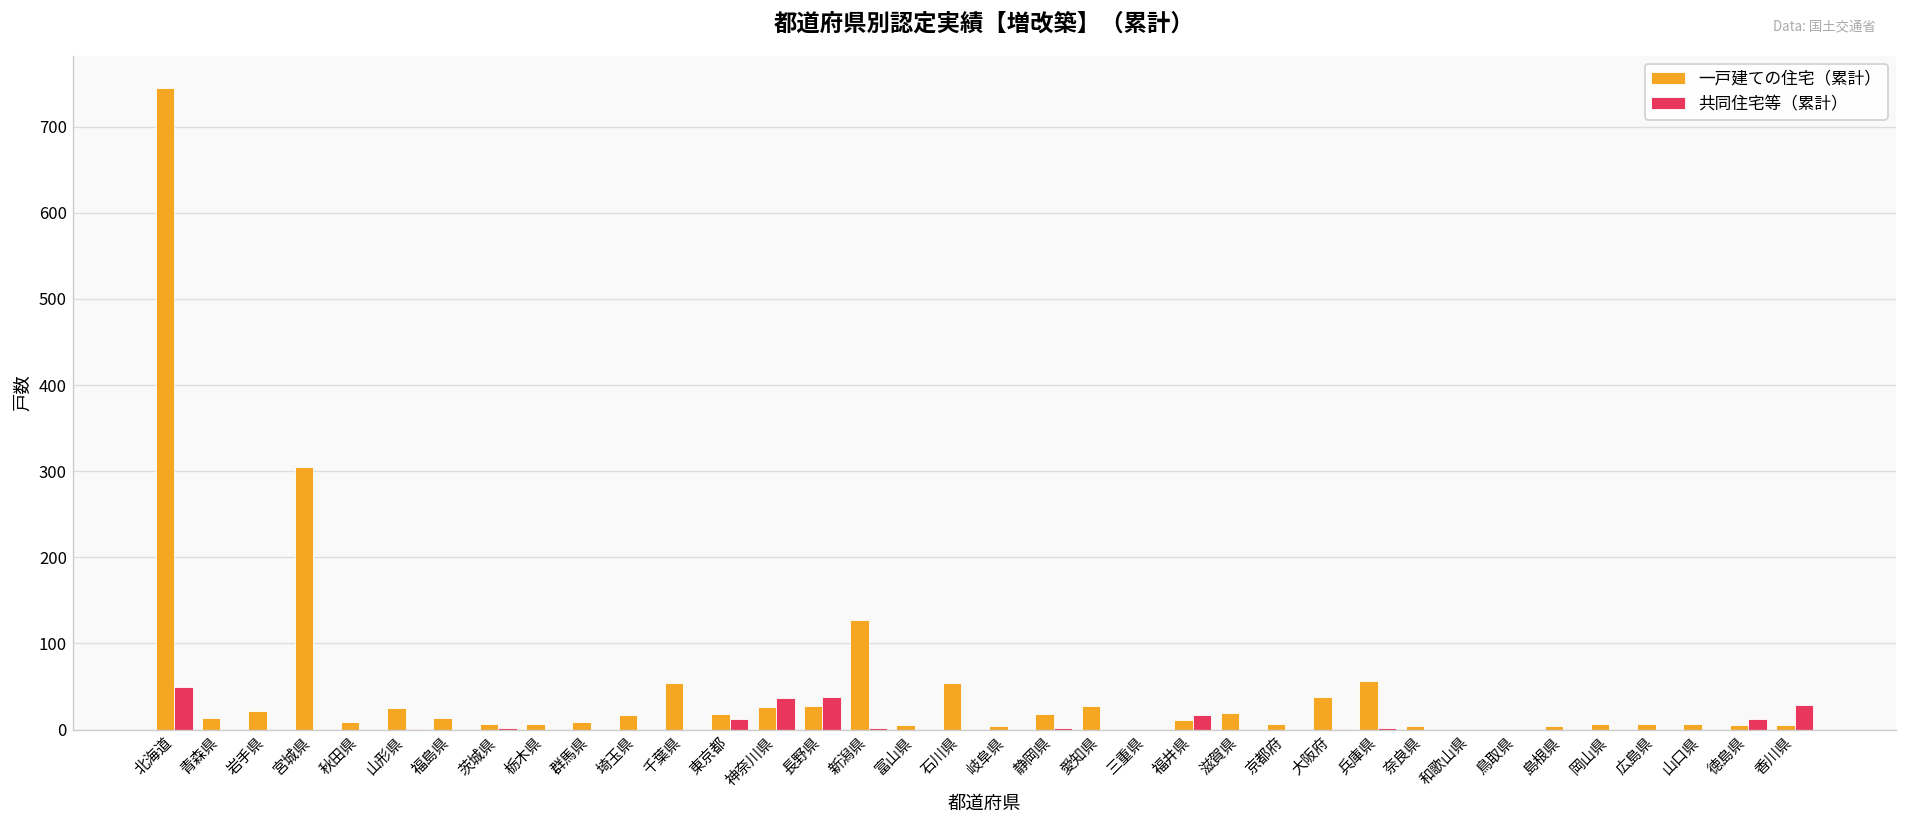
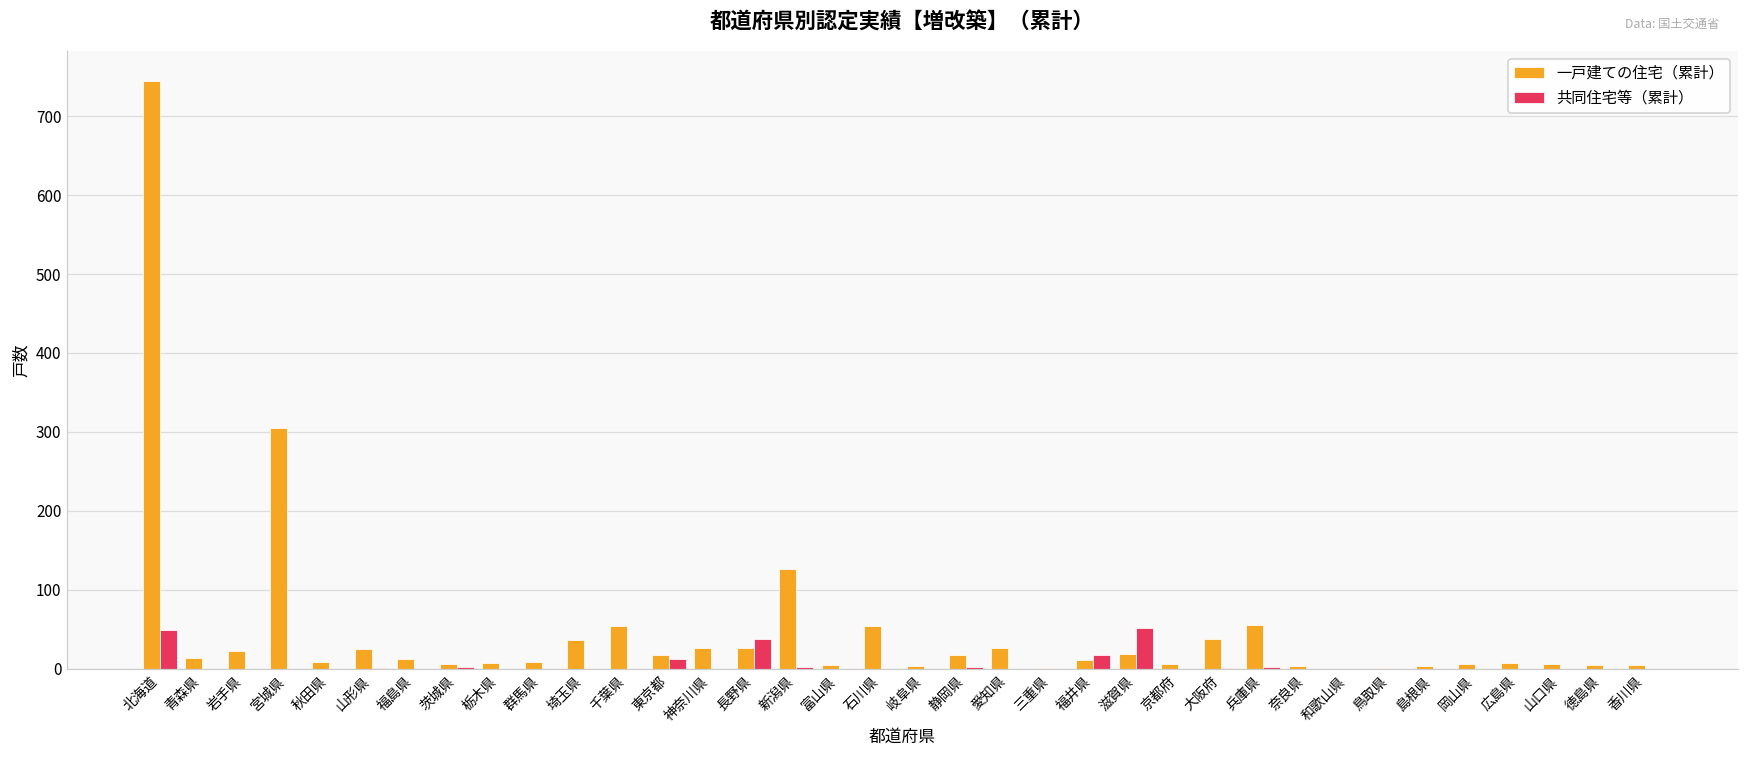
一戸建ての住宅（累計）, 埼玉県: 20 -> 40
共同住宅等（累計）, 神奈川県: 40 -> 0
共同住宅等（累計）, 滋賀県: 0 -> 50
共同住宅等（累計）, 徳島県: 10 -> 0
共同住宅等（累計）, 香川県: 30 -> 0
